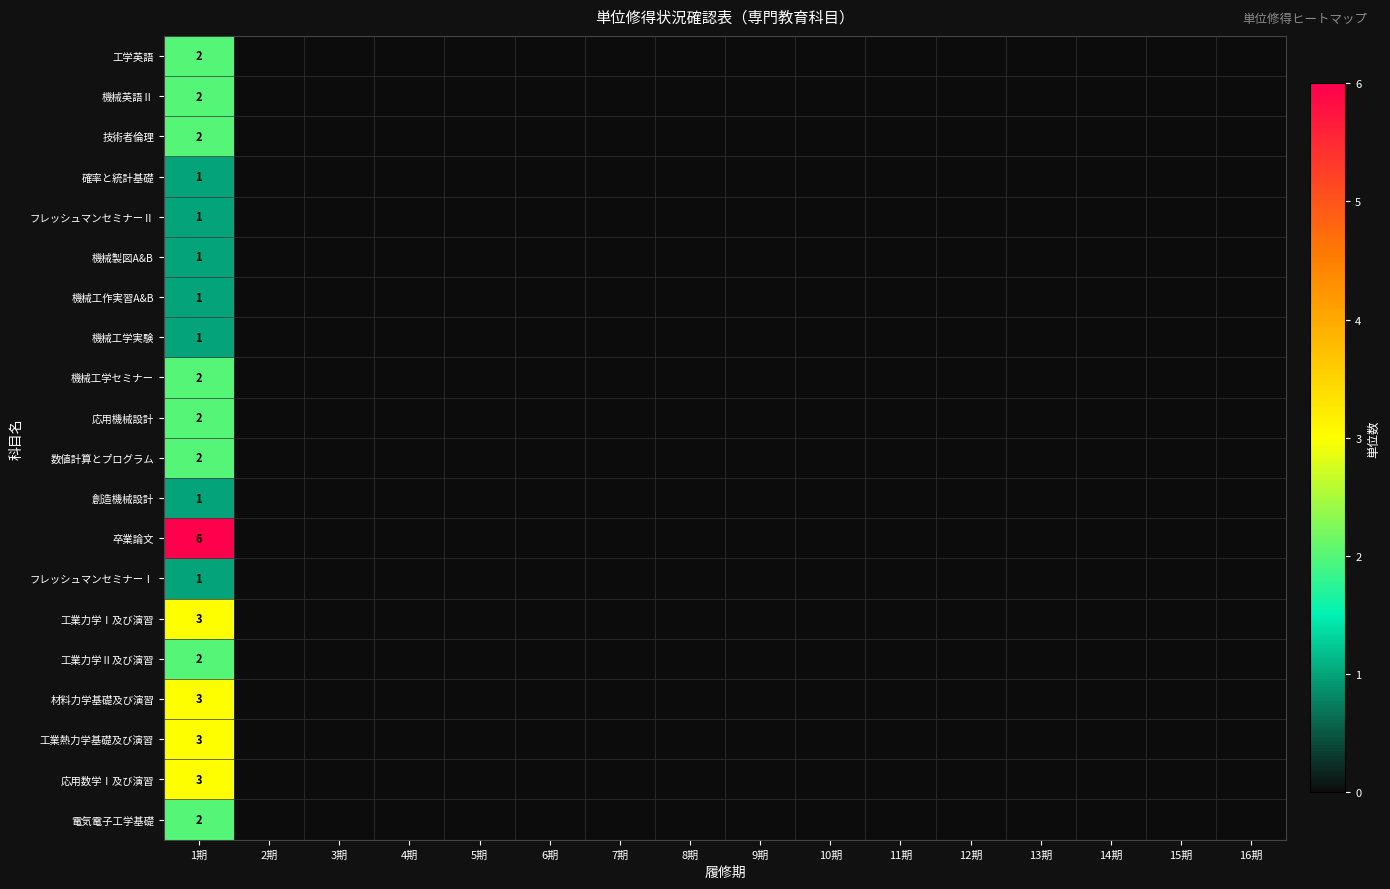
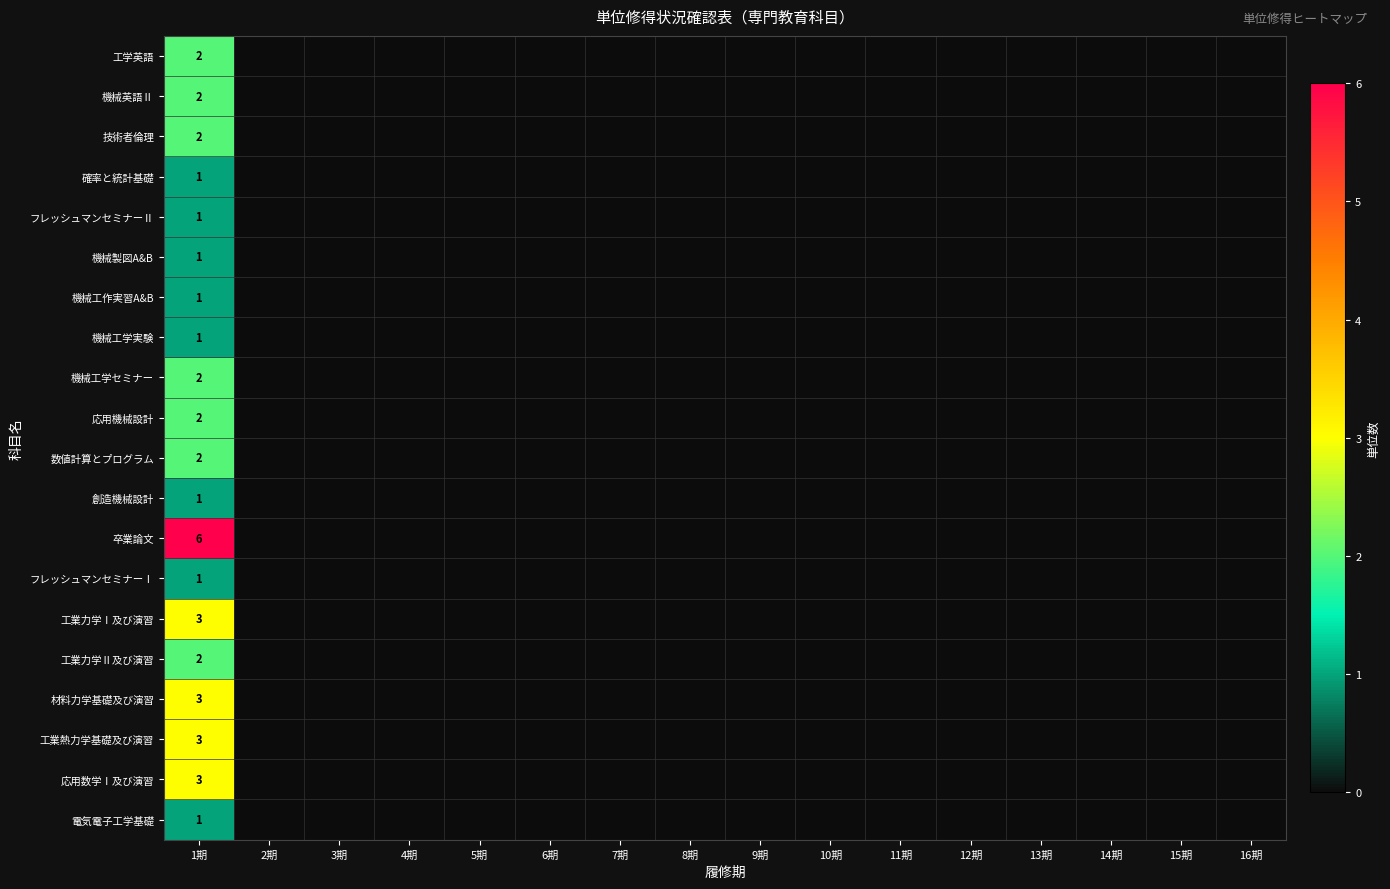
電気電子工学基礎, 1期: 2 -> 1
